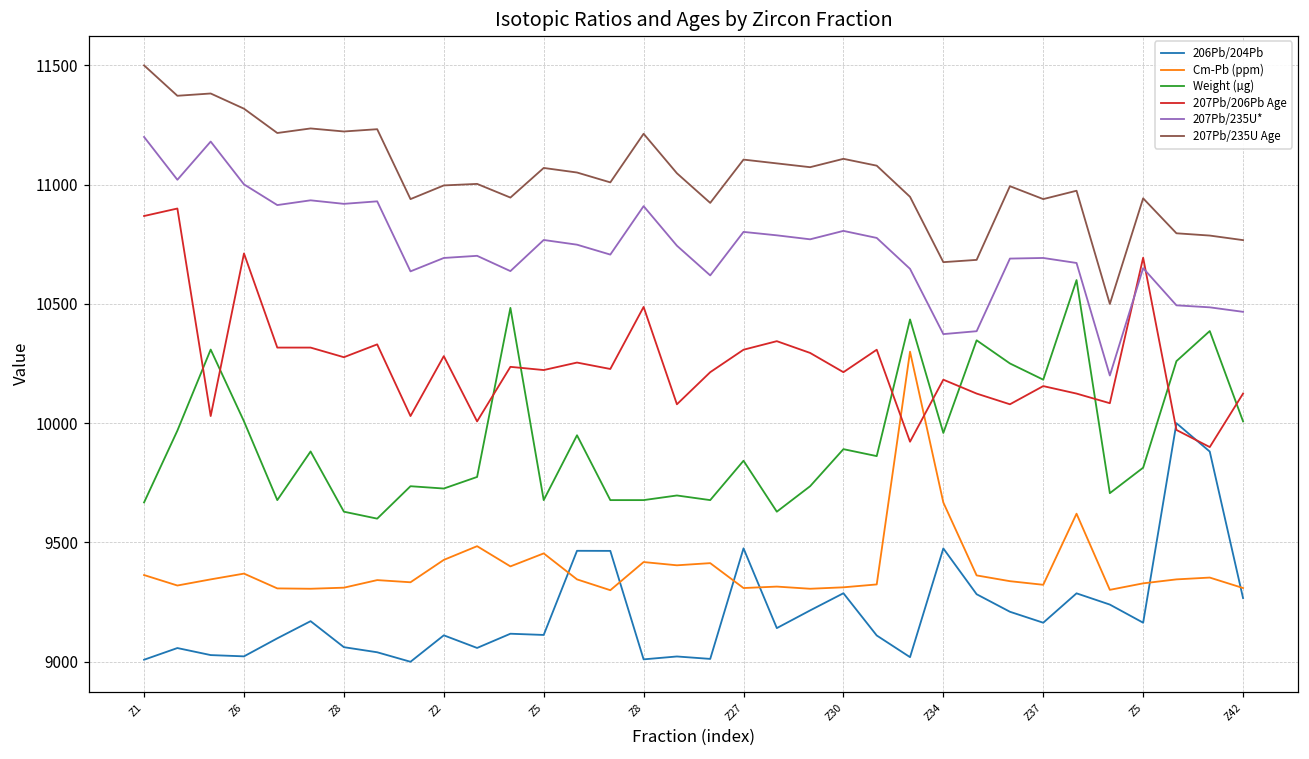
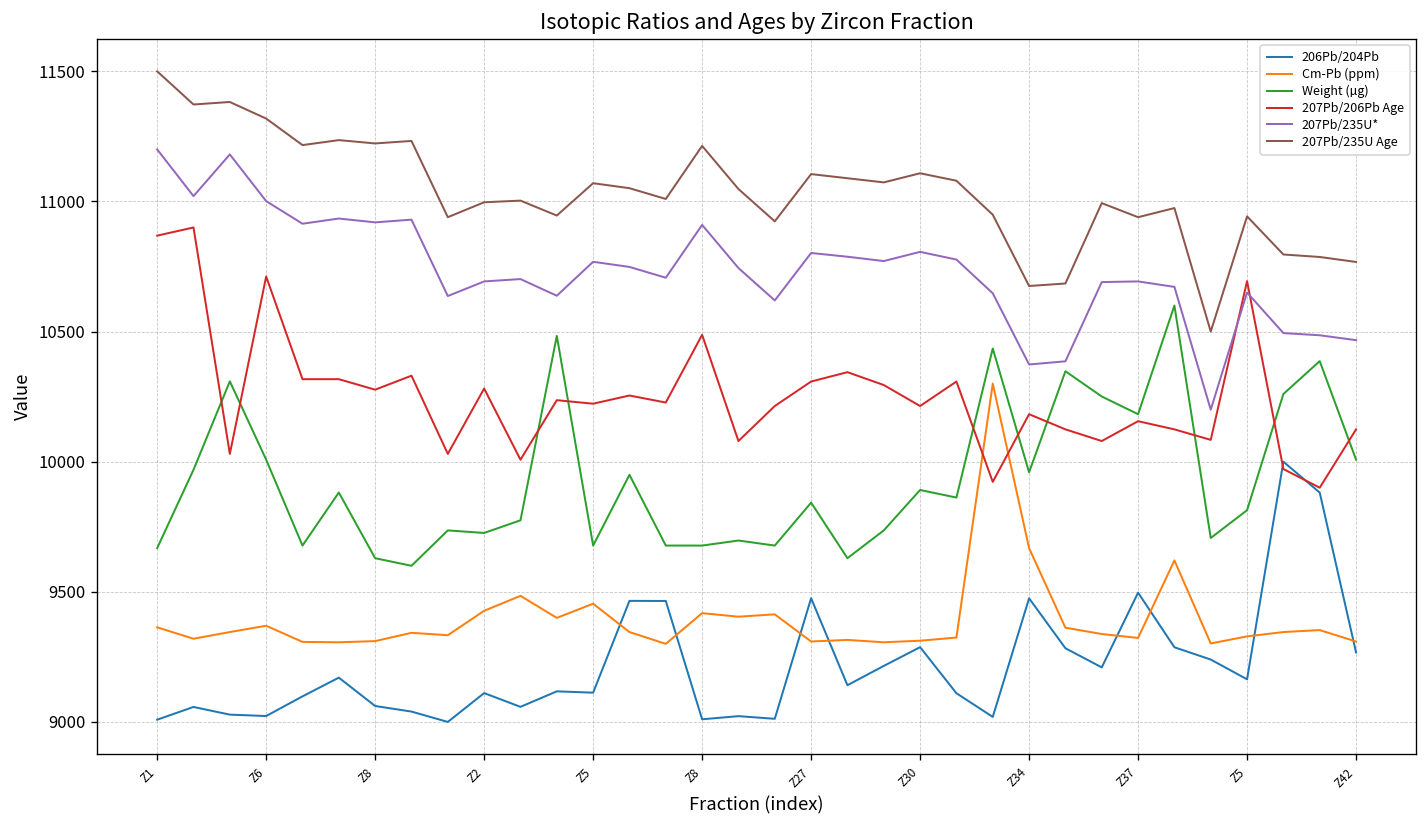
206Pb/204Pb, Z37: 9160 -> 9500
